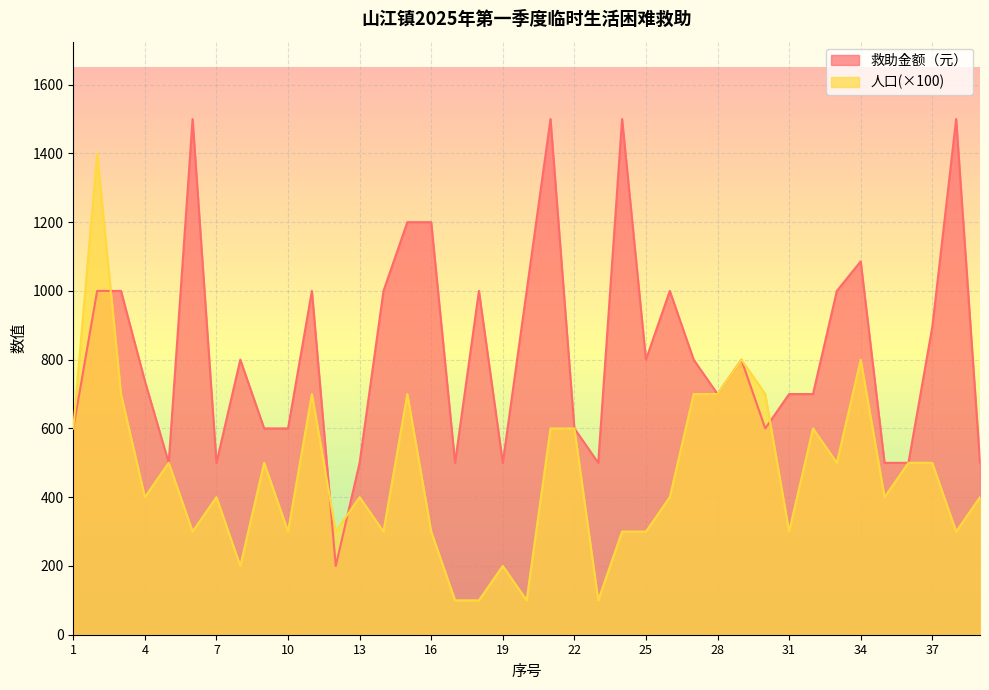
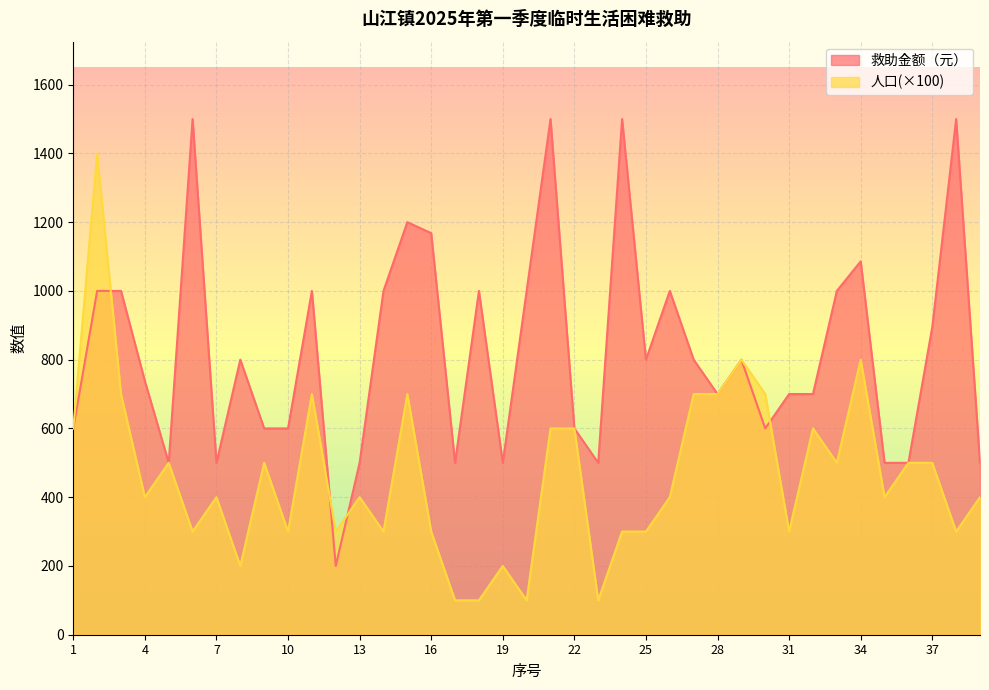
救助金额（元）, 16: 1200 -> 1170
